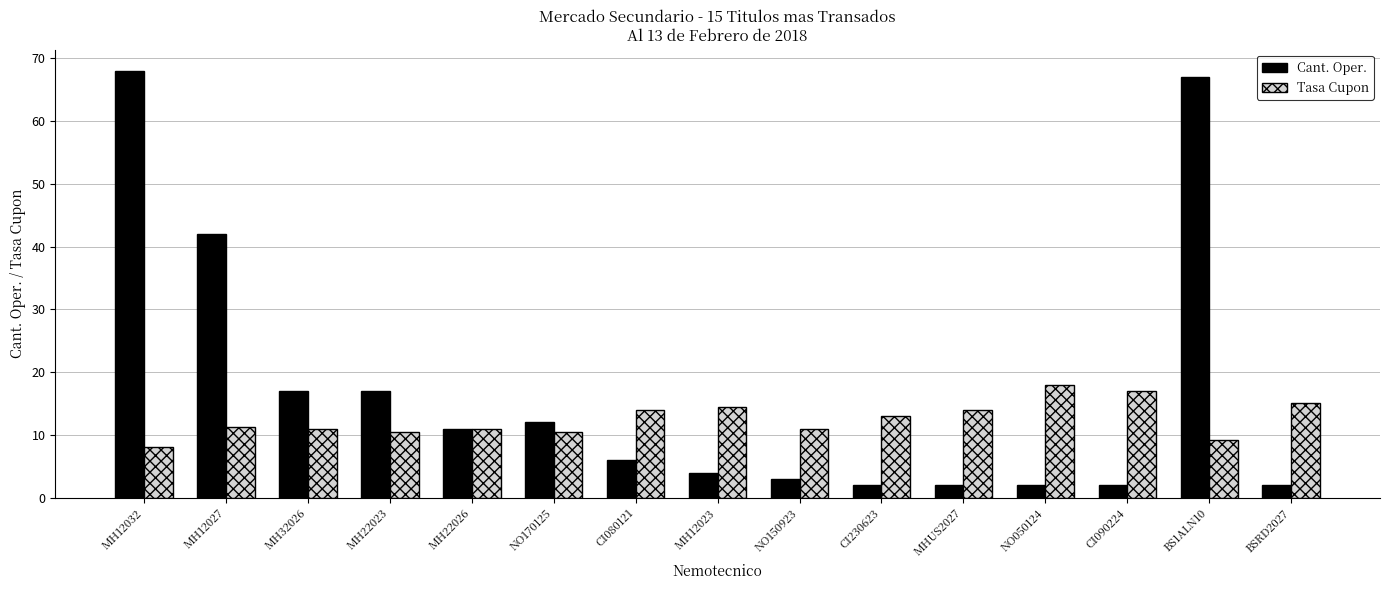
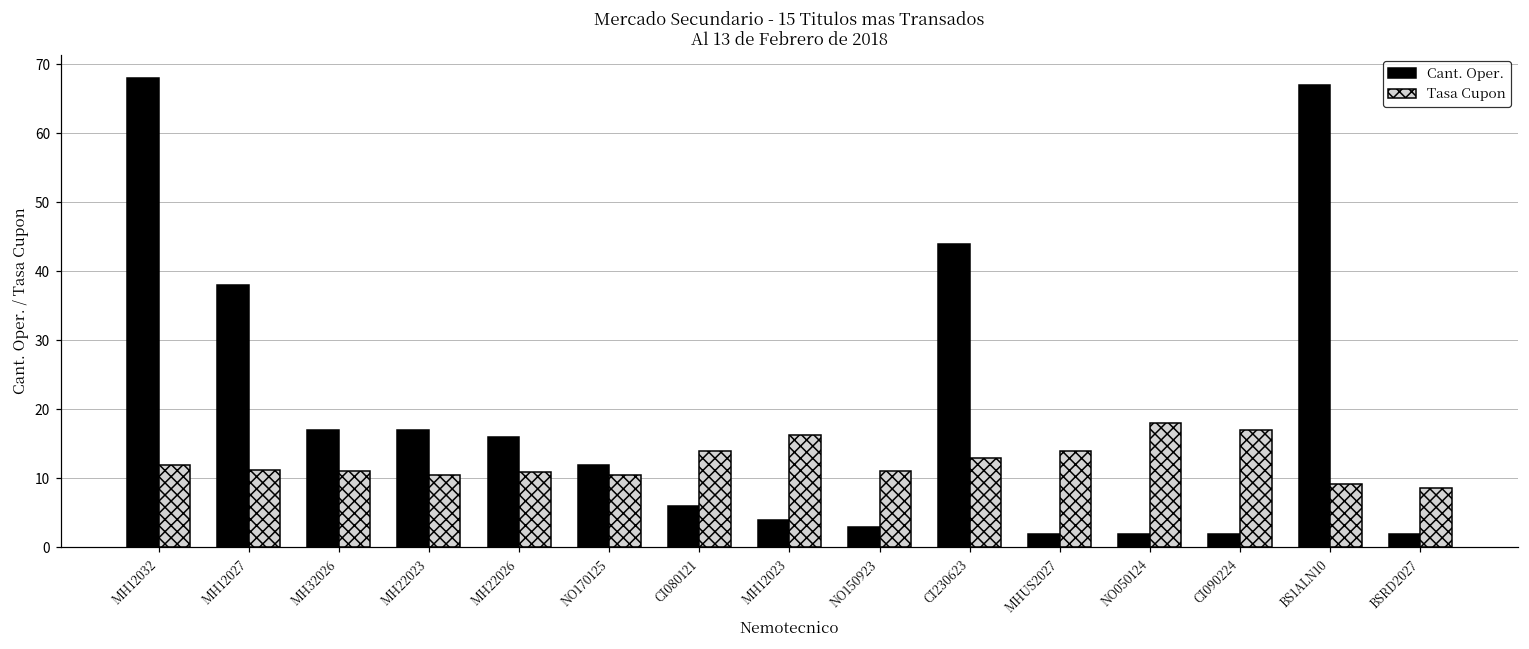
Tasa Cupon, MH12032: 8 -> 12
Cant. Oper., MH12027: 42 -> 38
Cant. Oper., MH22026: 11 -> 16
Tasa Cupon, MH12023: 15 -> 16
Cant. Oper., CI230623: 2 -> 44
Tasa Cupon, BSRD2027: 15 -> 9
